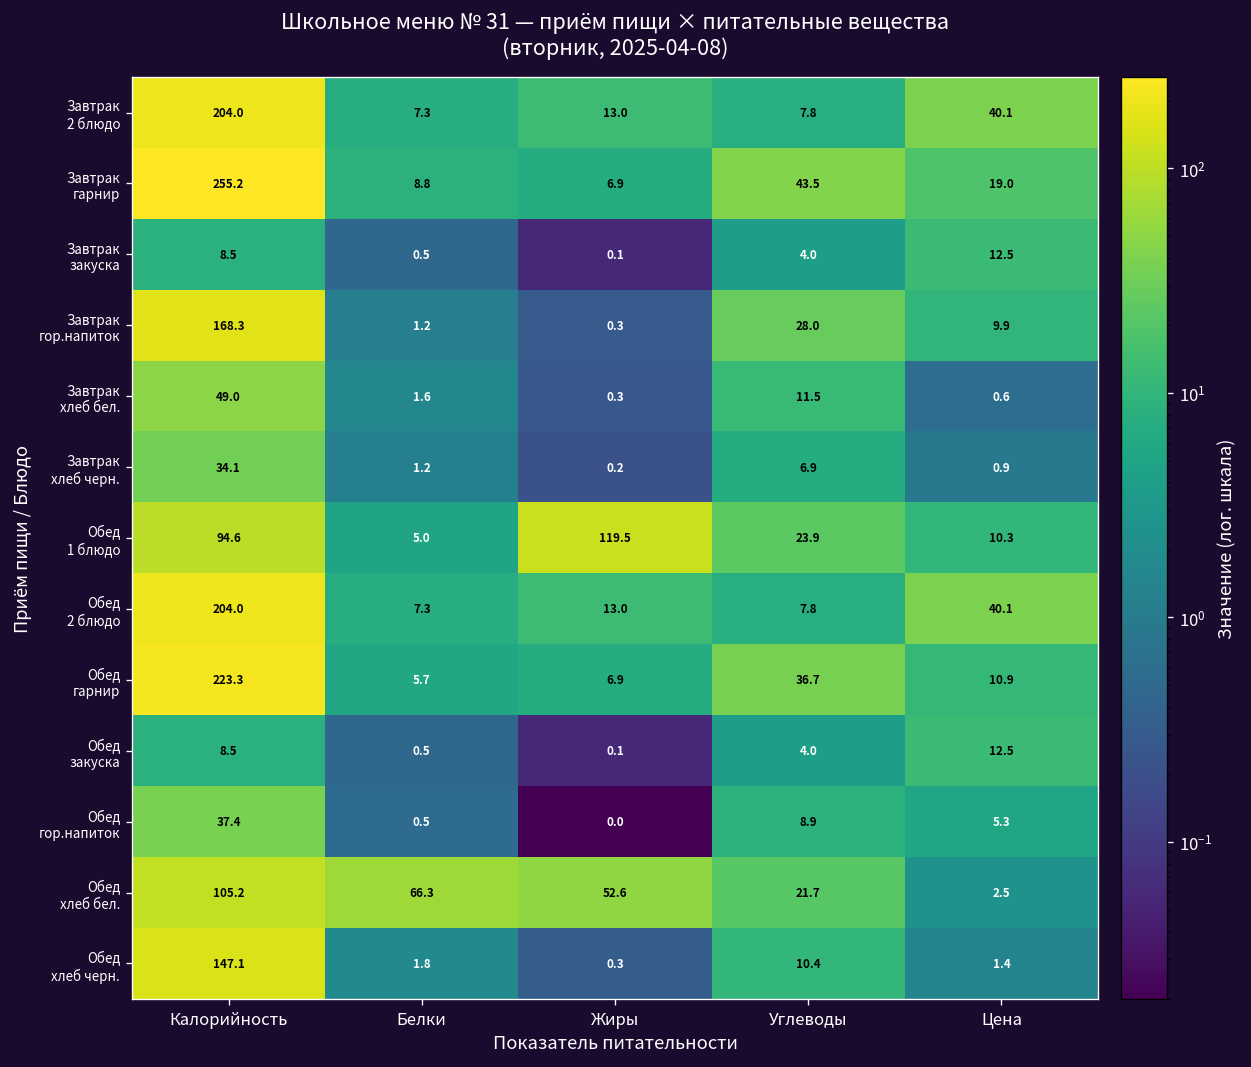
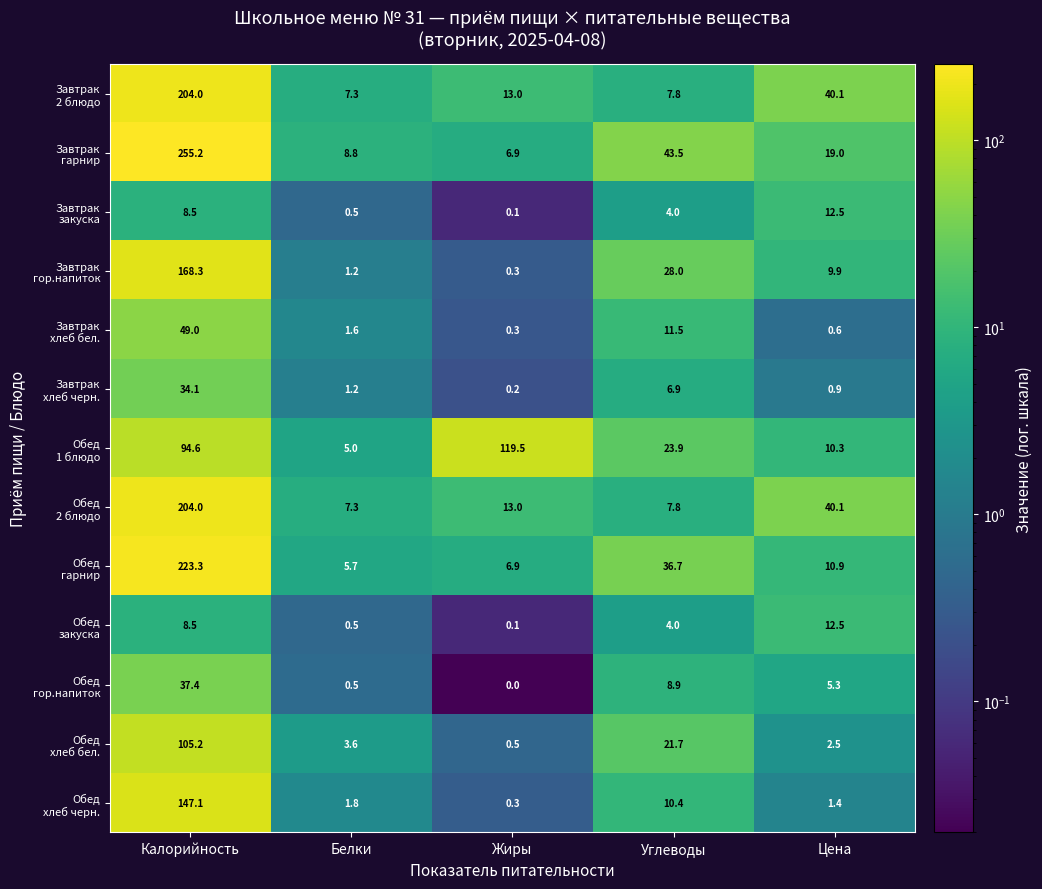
Обед хлеб бел., Белки: 66.3 -> 3.6
Обед хлеб бел., Жиры: 52.6 -> 0.5
